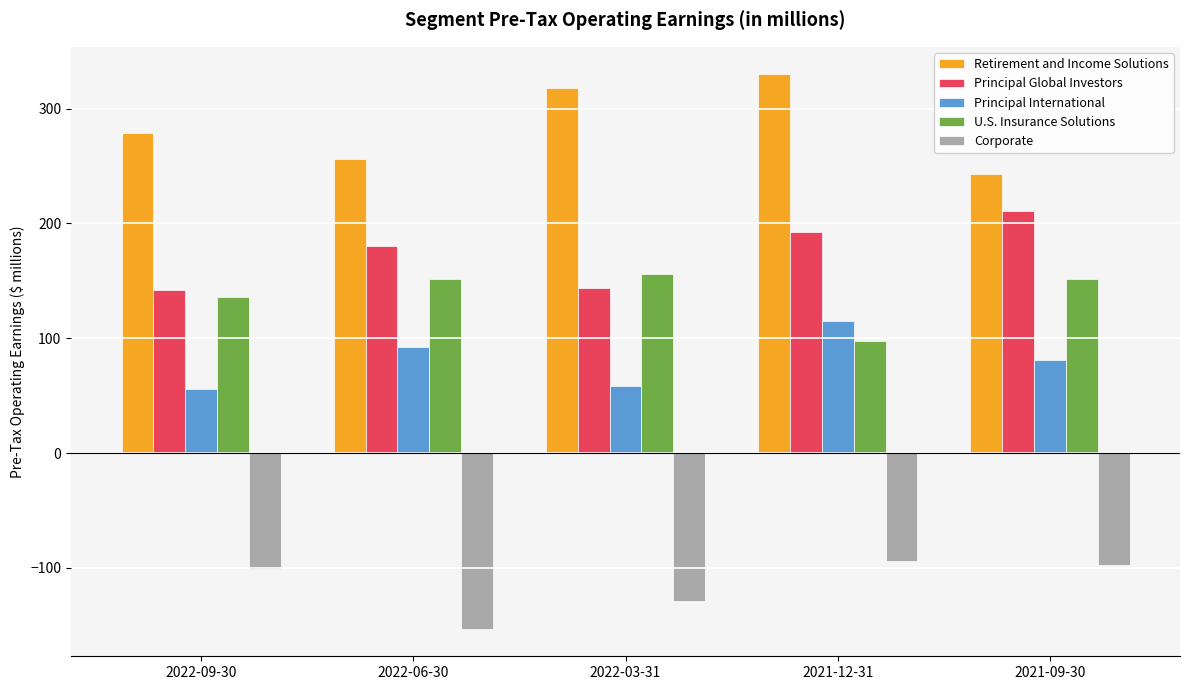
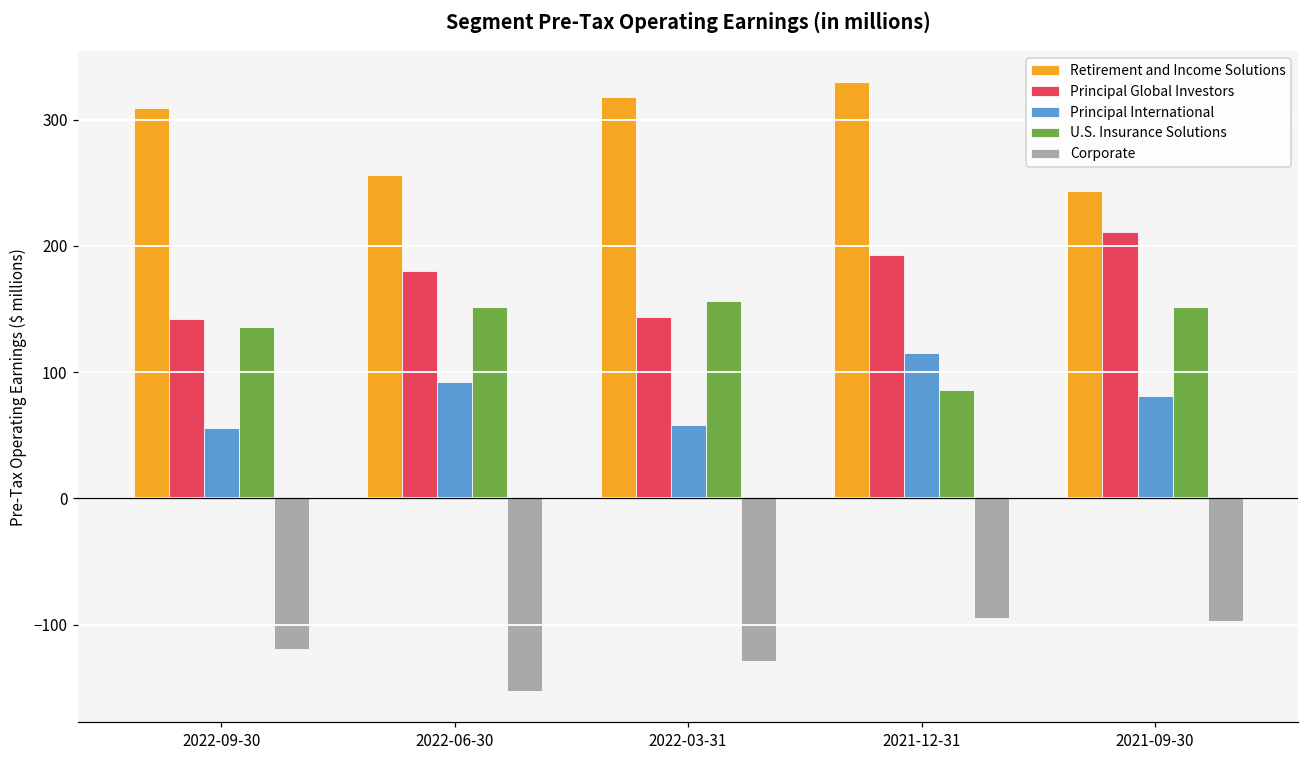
Retirement and Income Solutions, 2022-09-30: 279 -> 310
Corporate, 2022-09-30: -101 -> -120
U.S. Insurance Solutions, 2021-12-31: 97 -> 86
